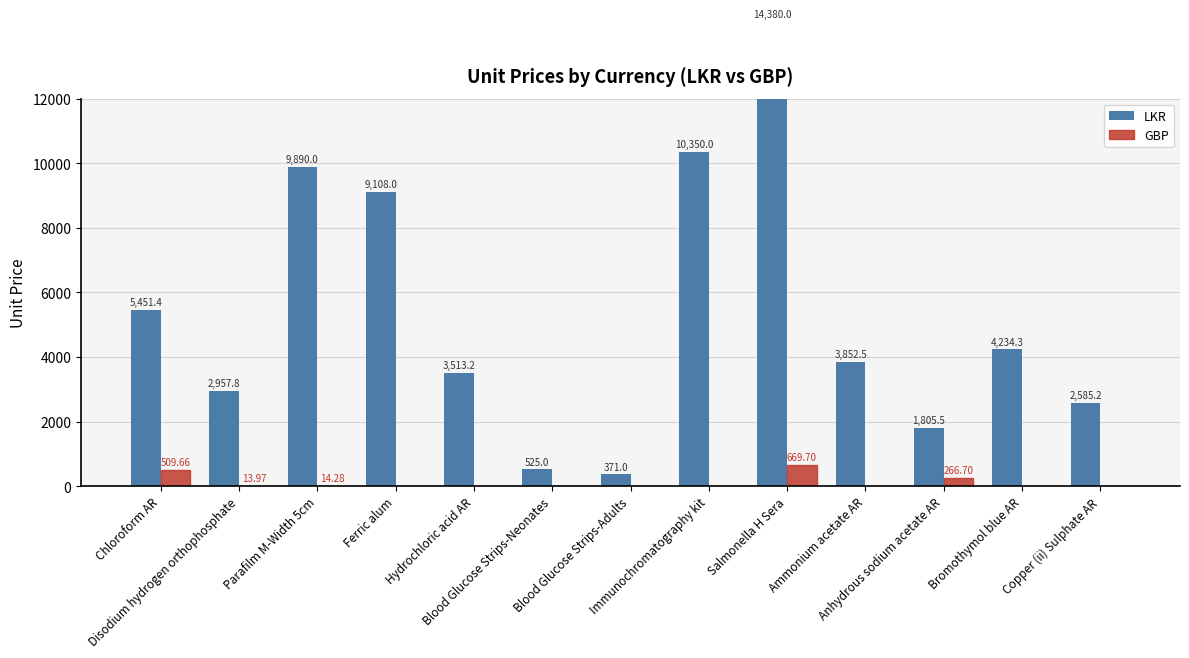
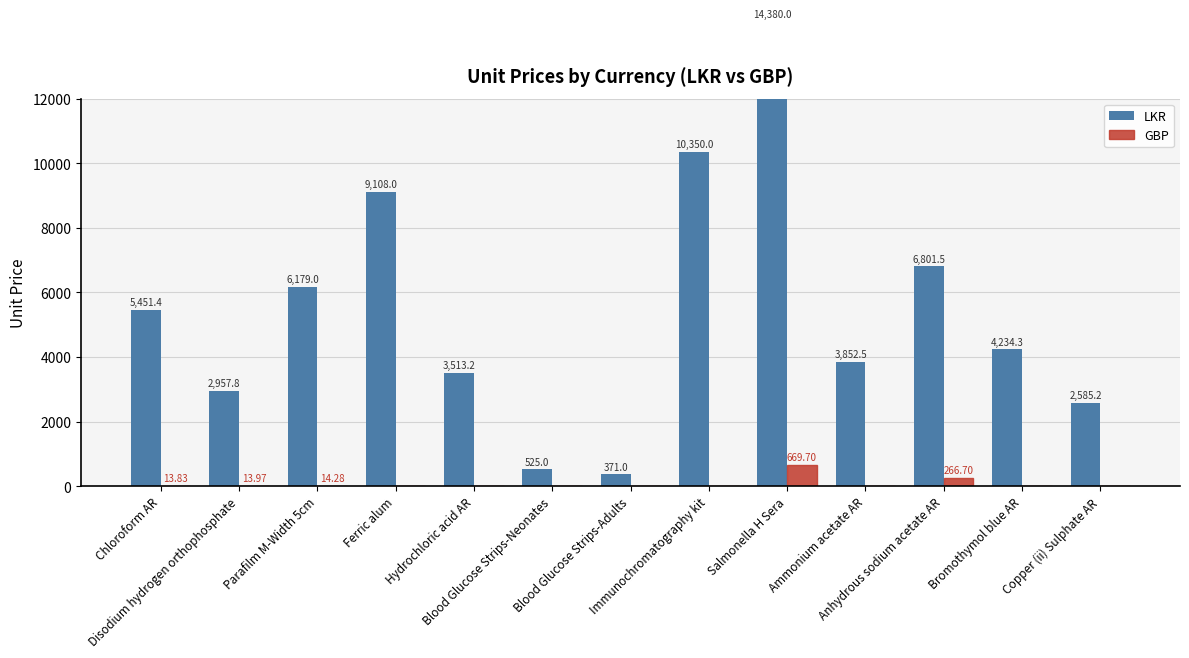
GBP, Chloroform AR: 509.66 -> 13.83
LKR, Parafilm M-Width 5cm: 9,890.0 -> 6,179.0
LKR, Anhydrous sodium acetate AR: 1,805.5 -> 6,801.5
